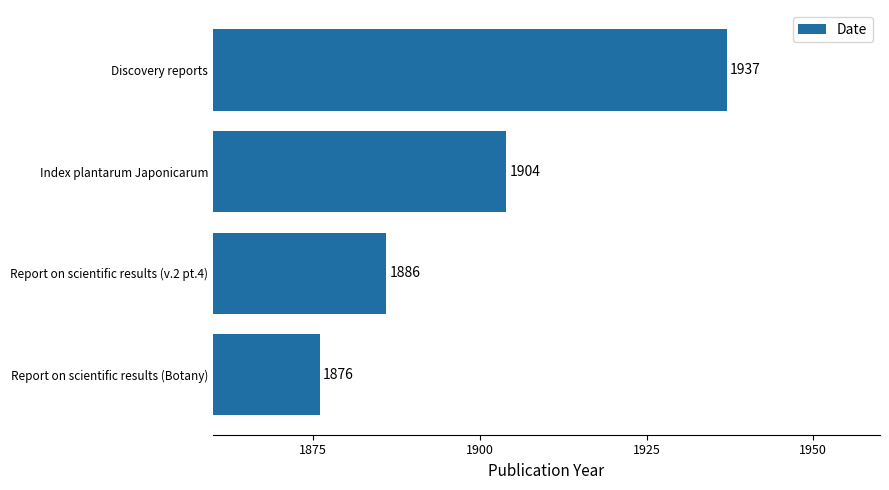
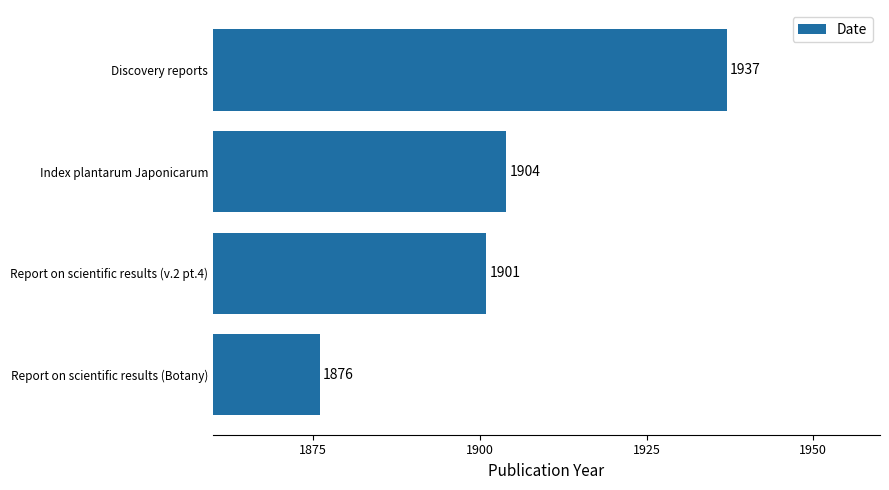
Report on scientific results (v.2 pt.4): 1886 -> 1901
